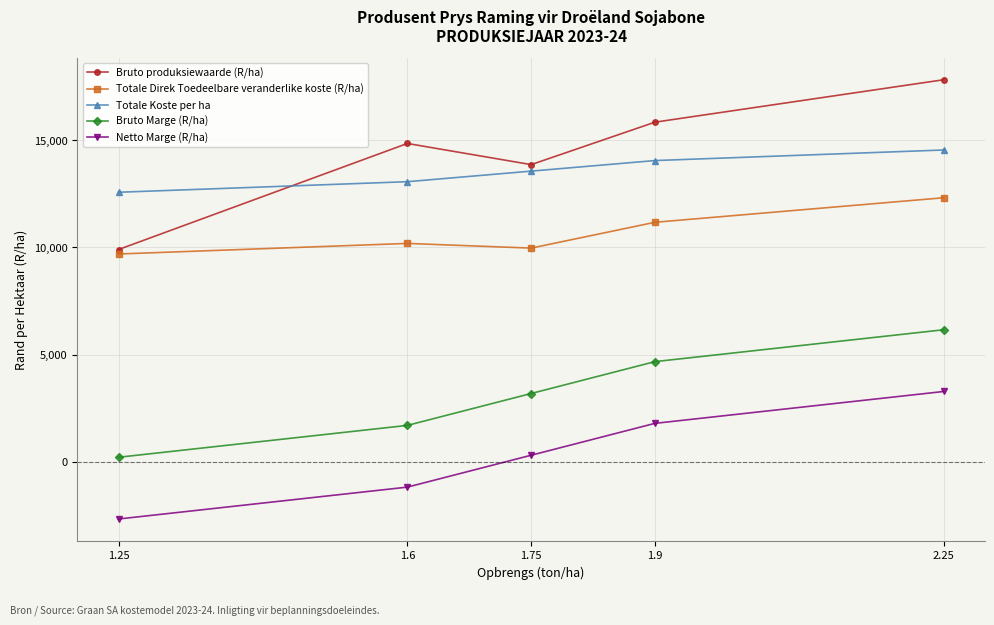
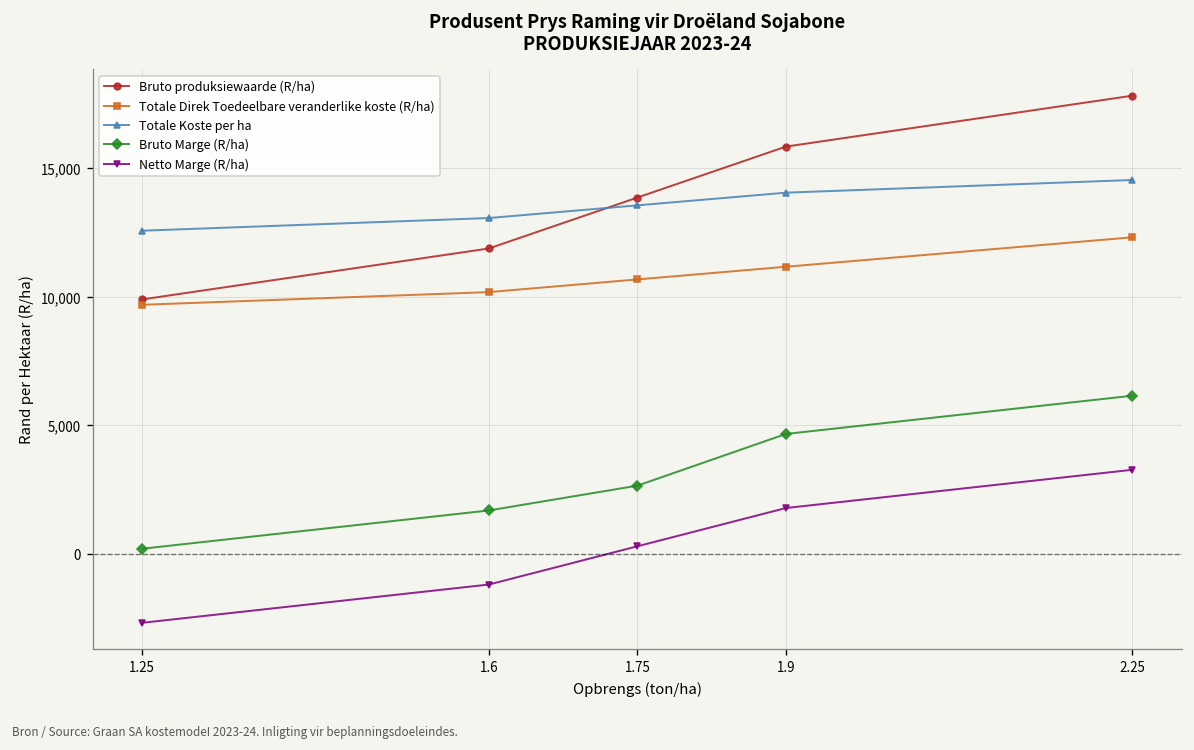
Bruto produksiewaarde (R/ha), 1.6: 14,800 -> 11,900
Totale Direk Toedeelbare veranderlike koste (R/ha), 1.75: 10,000 -> 10,700
Bruto Marge (R/ha), 1.75: 3,200 -> 2,700
